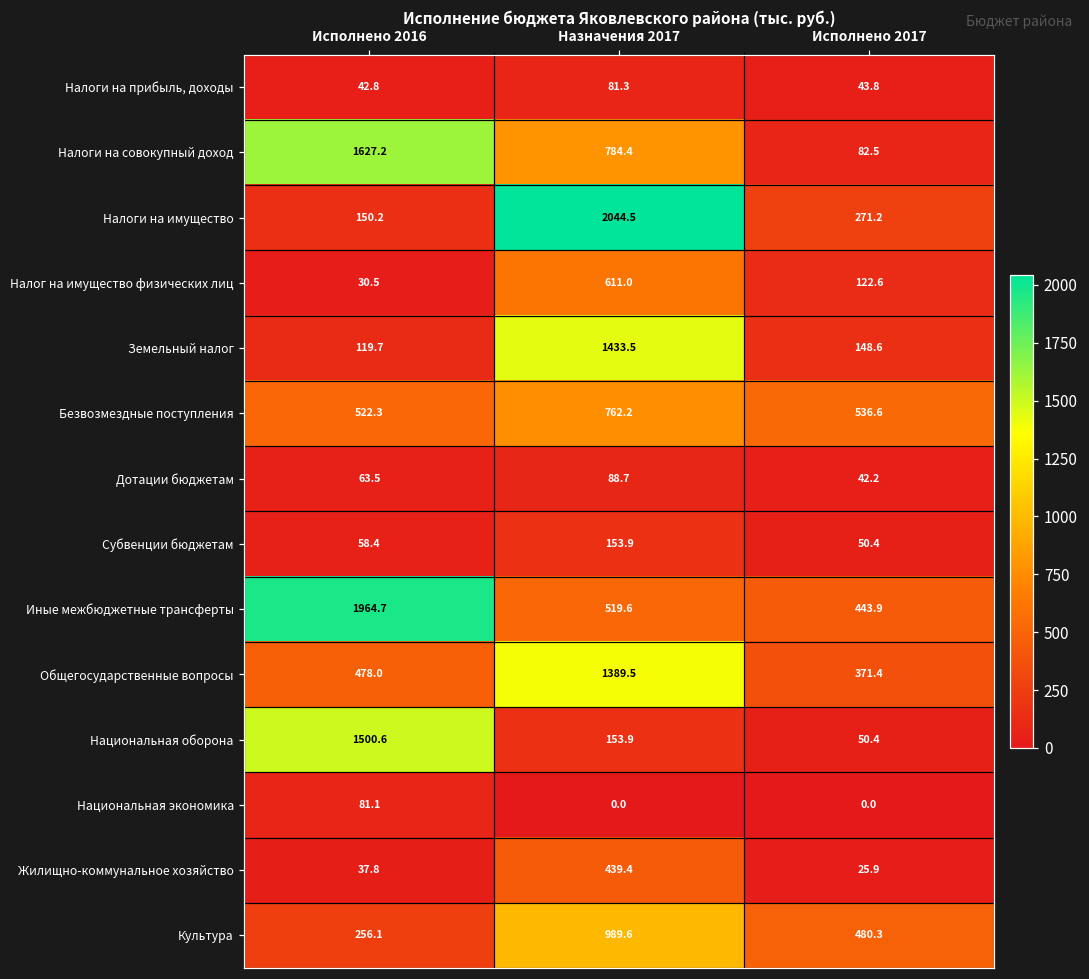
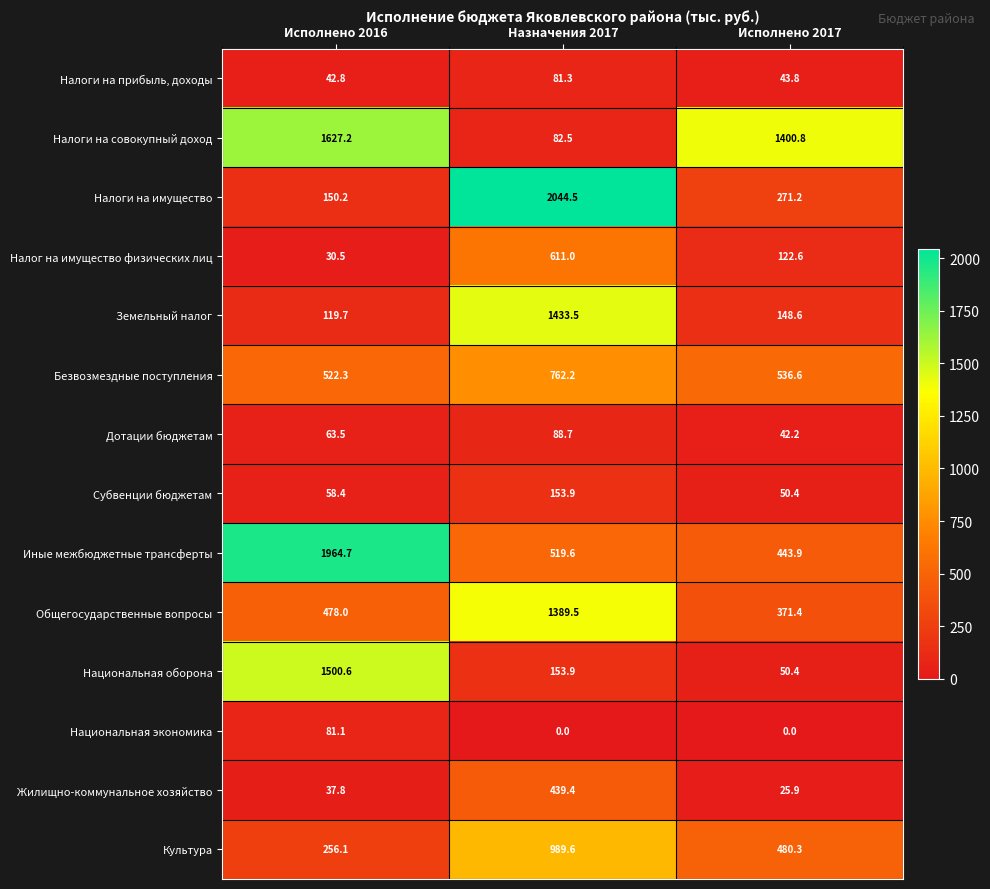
Налоги на совокупный доход, Назначения 2017: 784.4 -> 82.5
Налоги на совокупный доход, Исполнено 2017: 82.5 -> 1400.8
